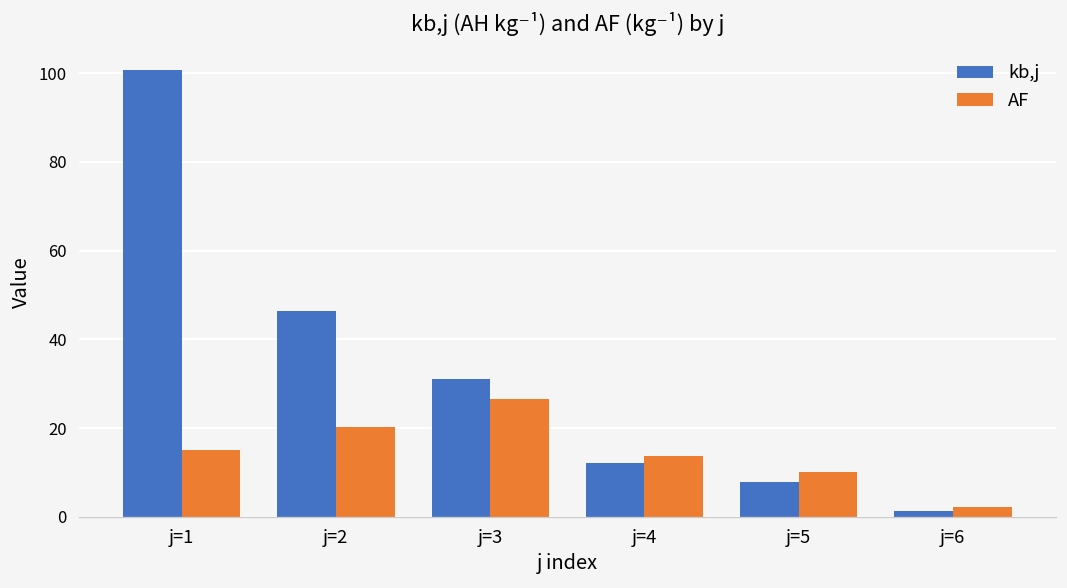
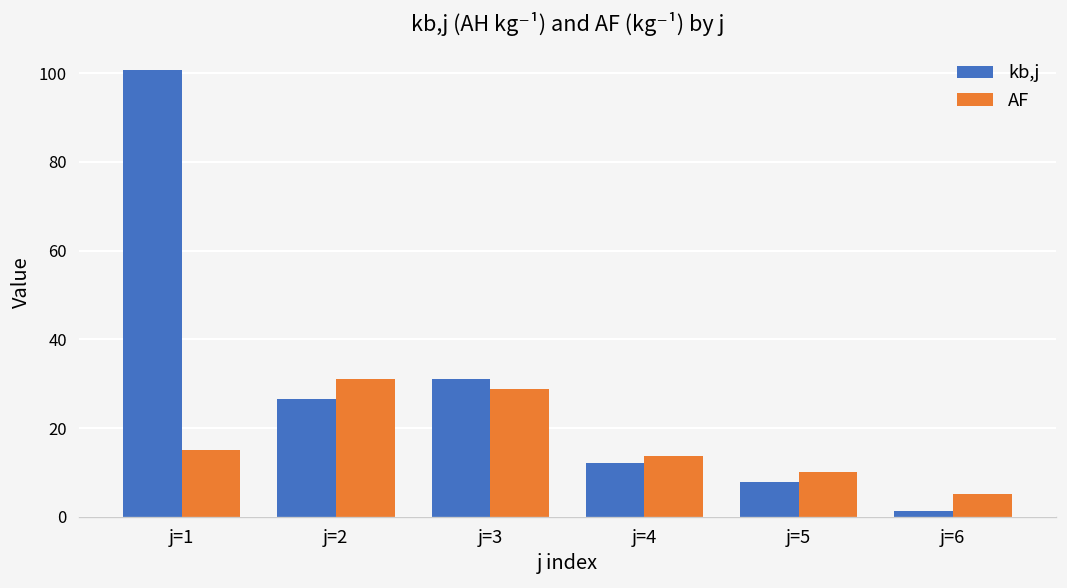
kb,j, j=2: 46 -> 27
AF, j=2: 20 -> 31
AF, j=3: 27 -> 29
AF, j=6: 2 -> 5
